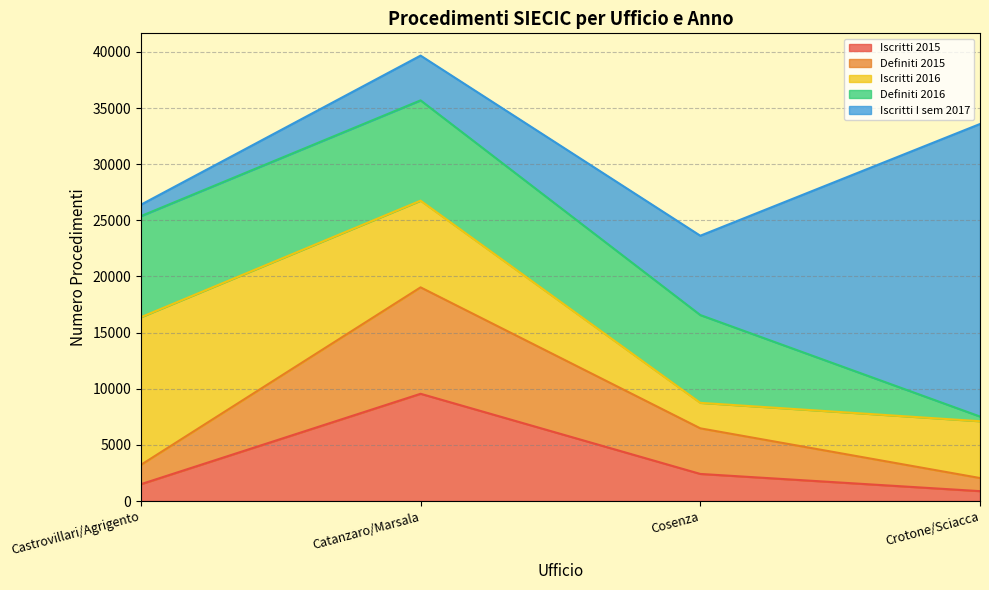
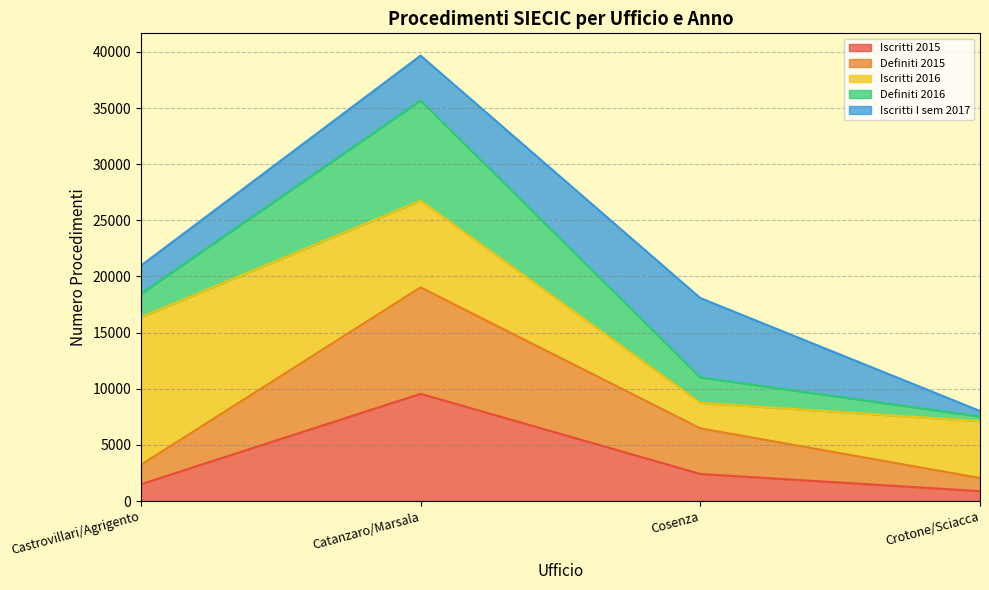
Definiti 2016, Castrovillari/Agrigento: 9000 -> 2100
Iscritti I sem 2017, Castrovillari/Agrigento: 1000 -> 2500
Definiti 2016, Cosenza: 7800 -> 2300
Iscritti I sem 2017, Crotone/Sciacca: 26100 -> 500
